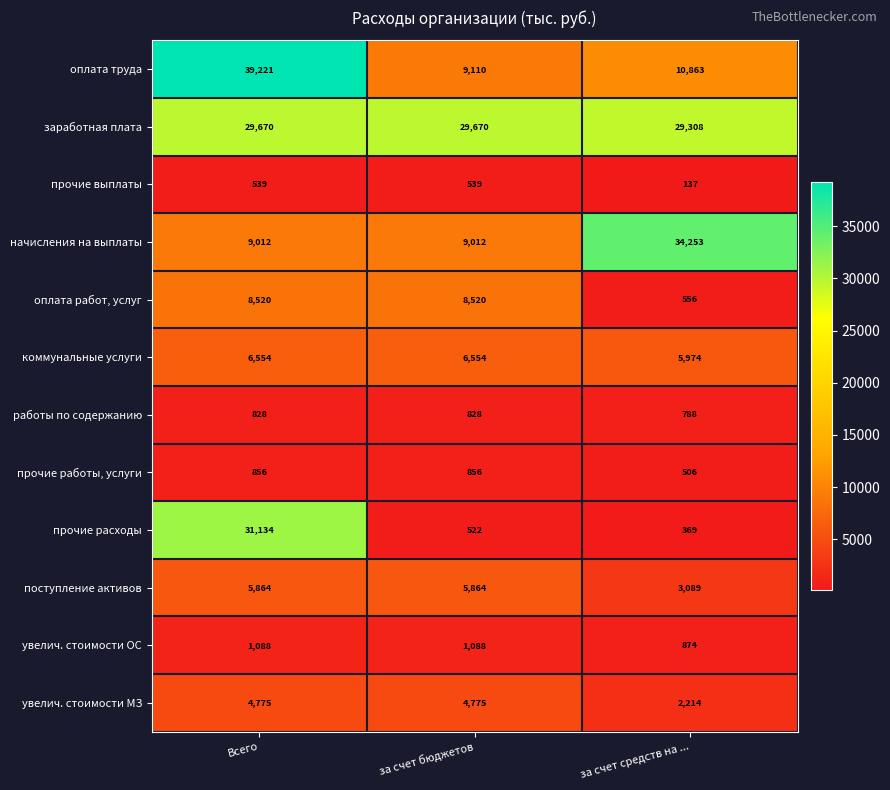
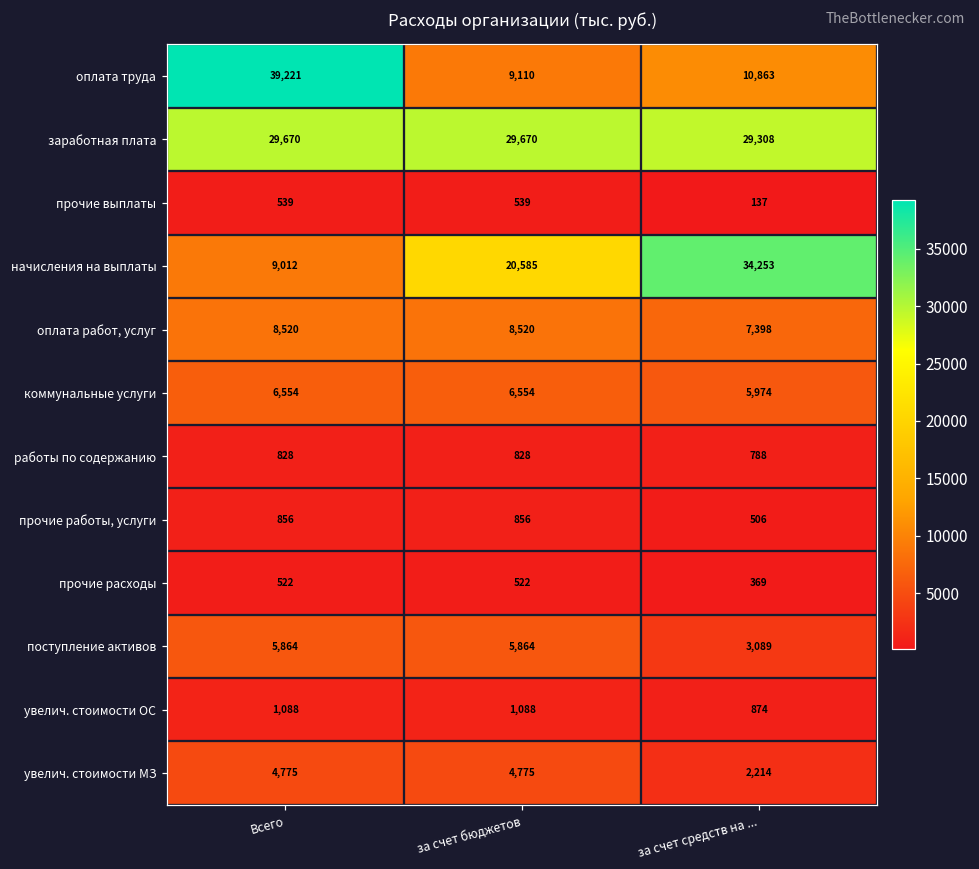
начисления на выплаты, за счет бюджетов: 9,012 -> 20,585
оплата работ, услуг, за счет средств на ...: 556 -> 7,398
прочие расходы, Всего: 31,134 -> 522
